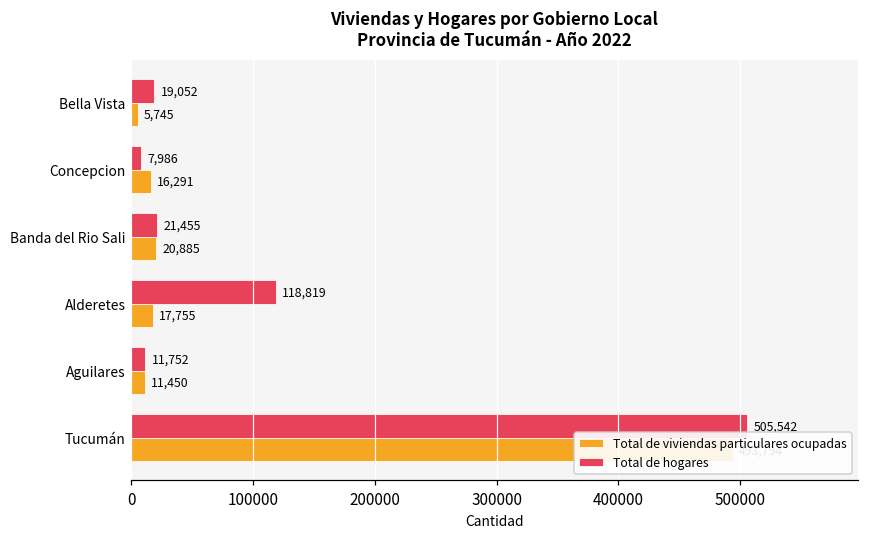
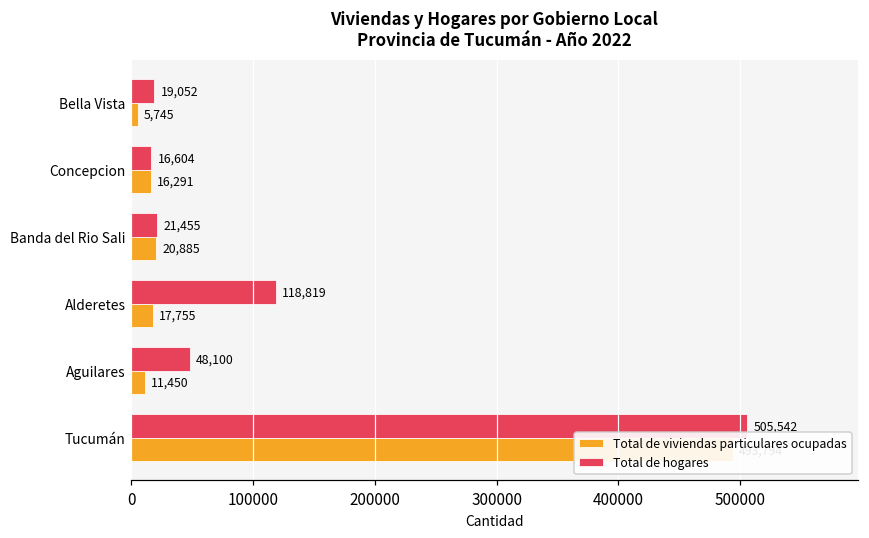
Total de hogares, Concepcion: 7,986 -> 16,604
Total de hogares, Aguilares: 11,752 -> 48,100
